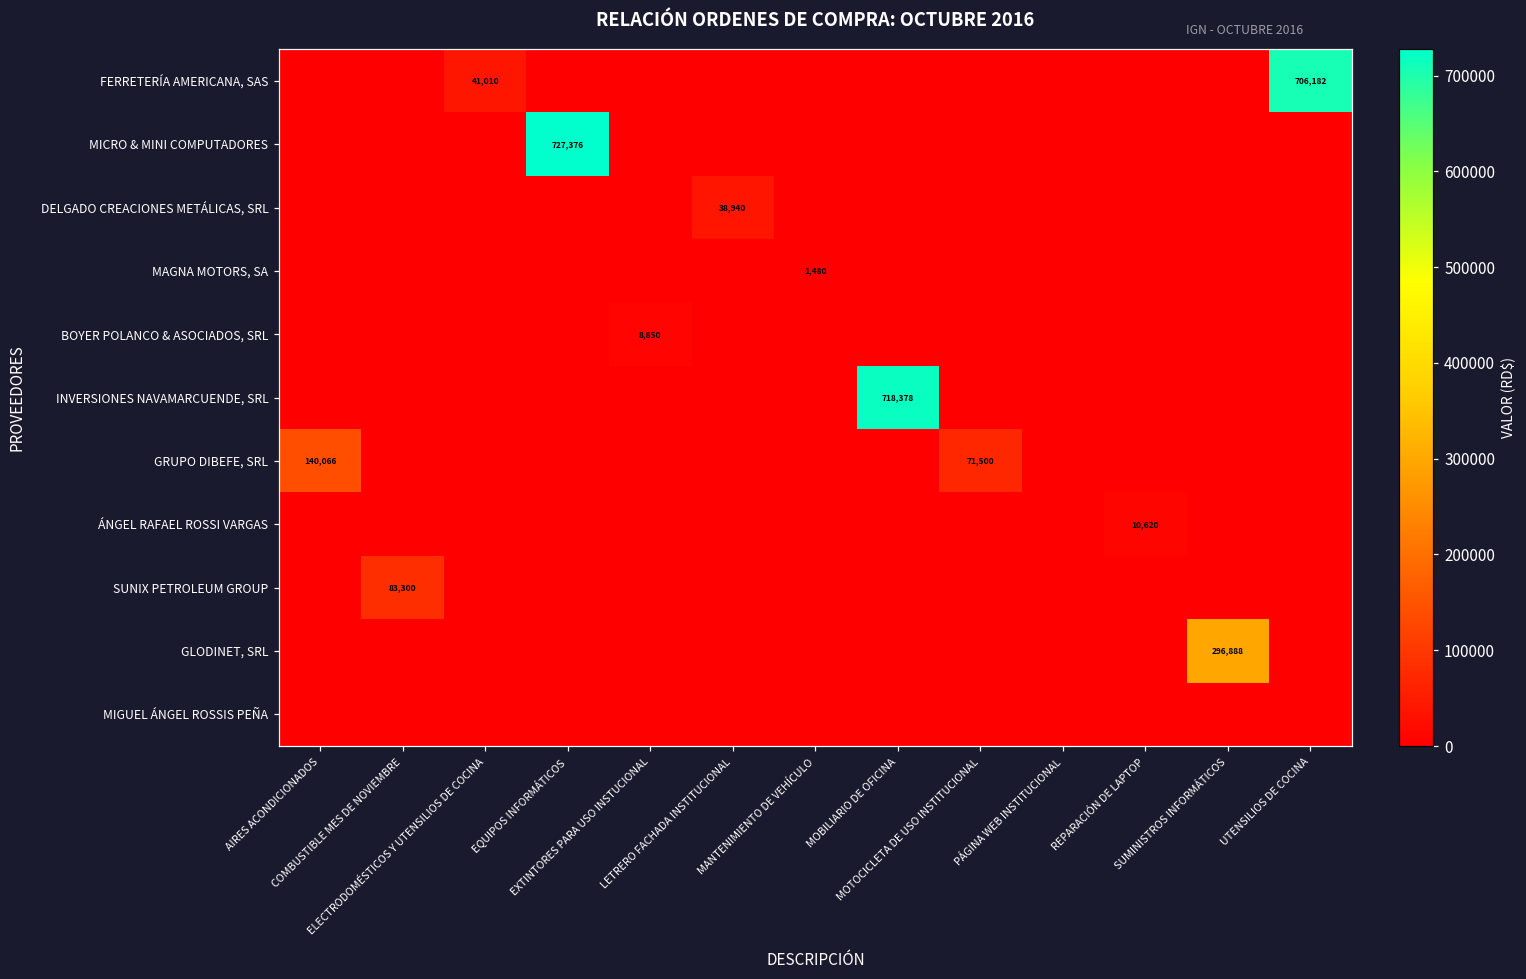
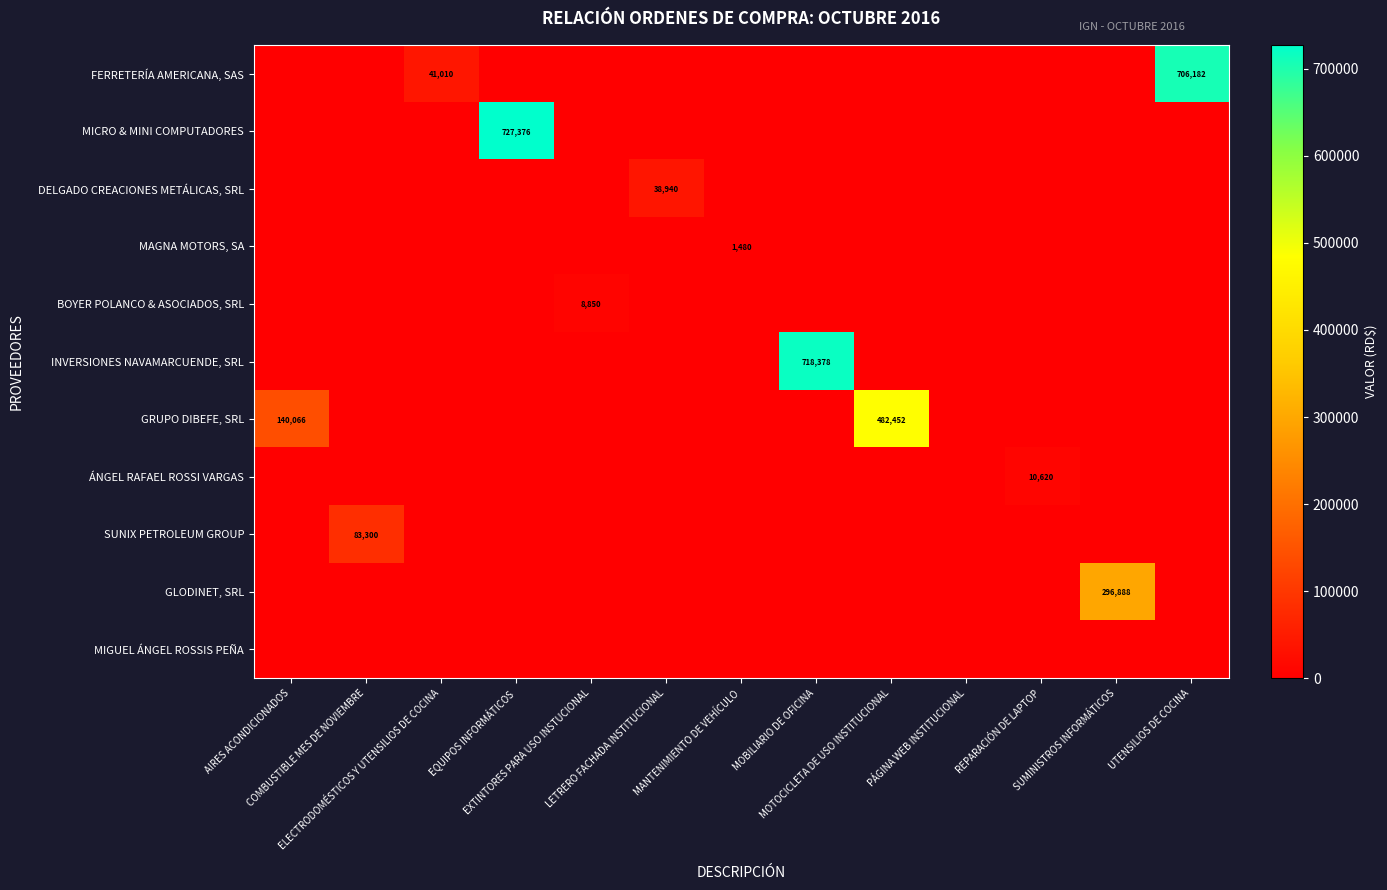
GRUPO DIBEFE, SRL, MOTOCICLETA DE USO INSTITUCIONAL: 71,500 -> 482,452
